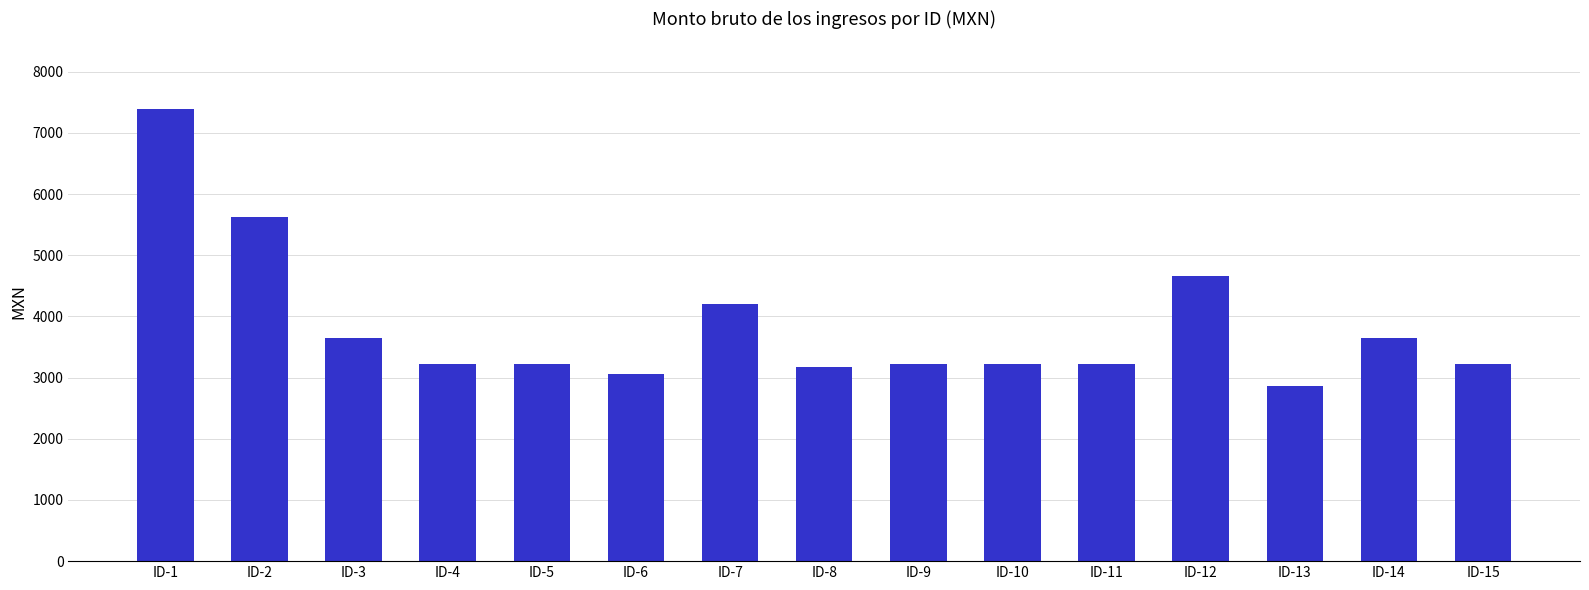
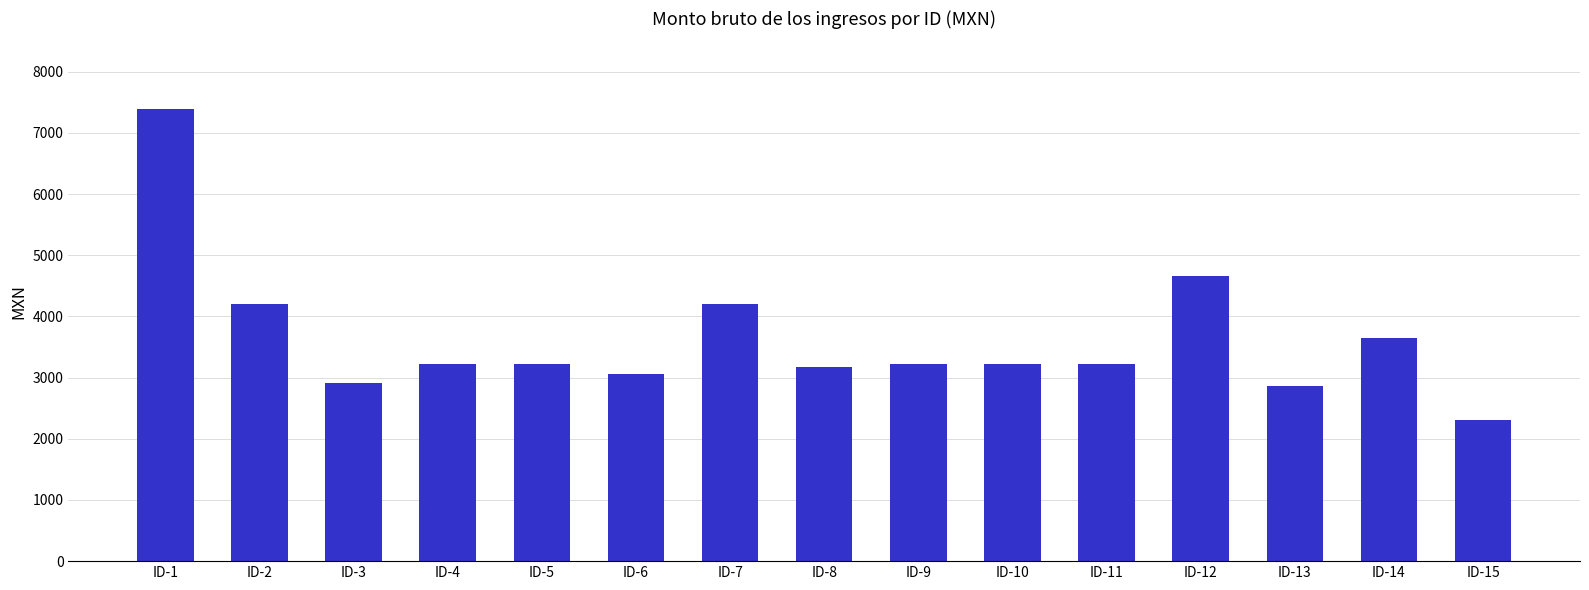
ID-2: 5600 -> 4200
ID-3: 3600 -> 2900
ID-15: 3200 -> 2300
